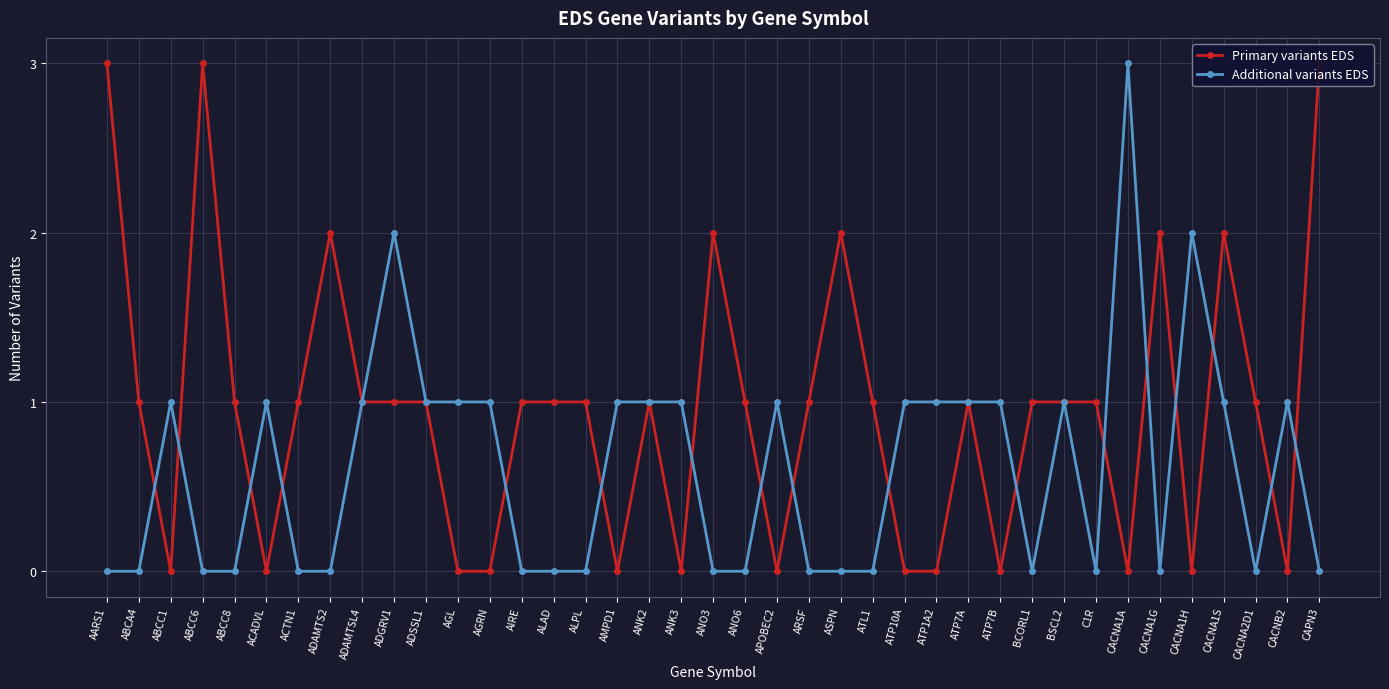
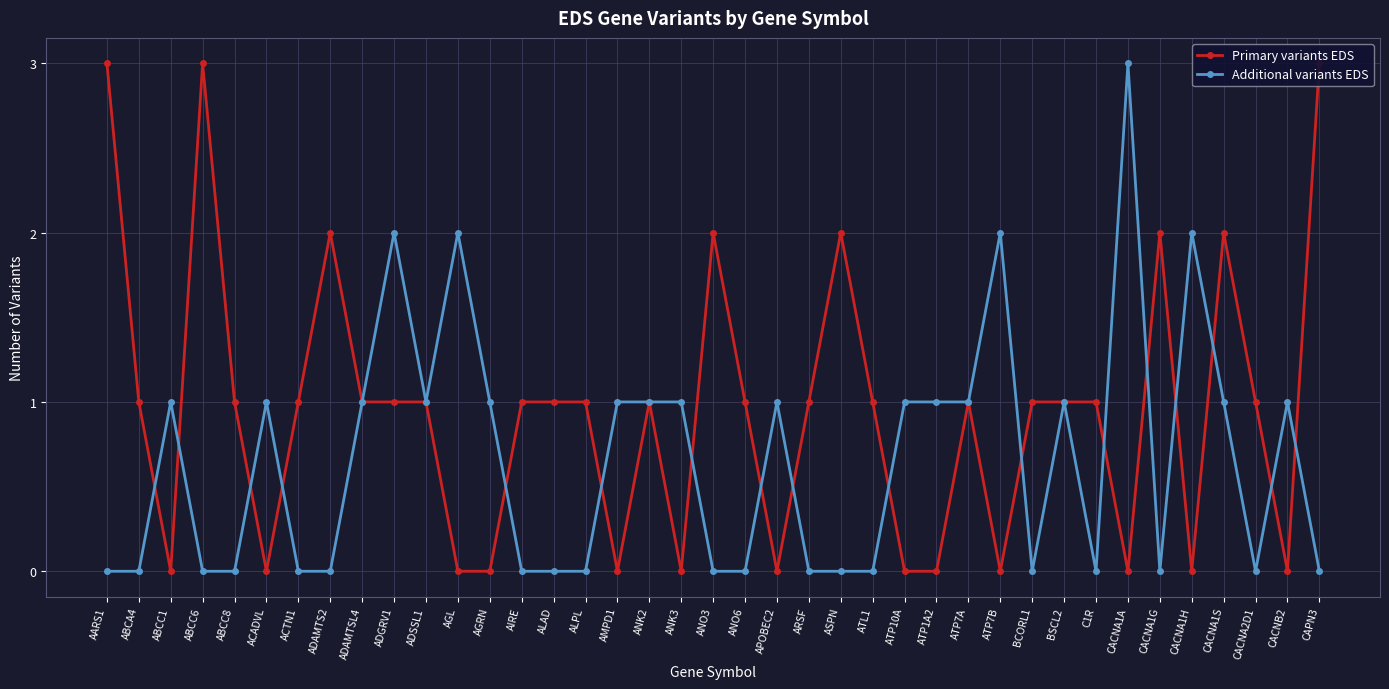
Additional variants EDS, AGL: 1 -> 2
Additional variants EDS, ATP7B: 1 -> 2
